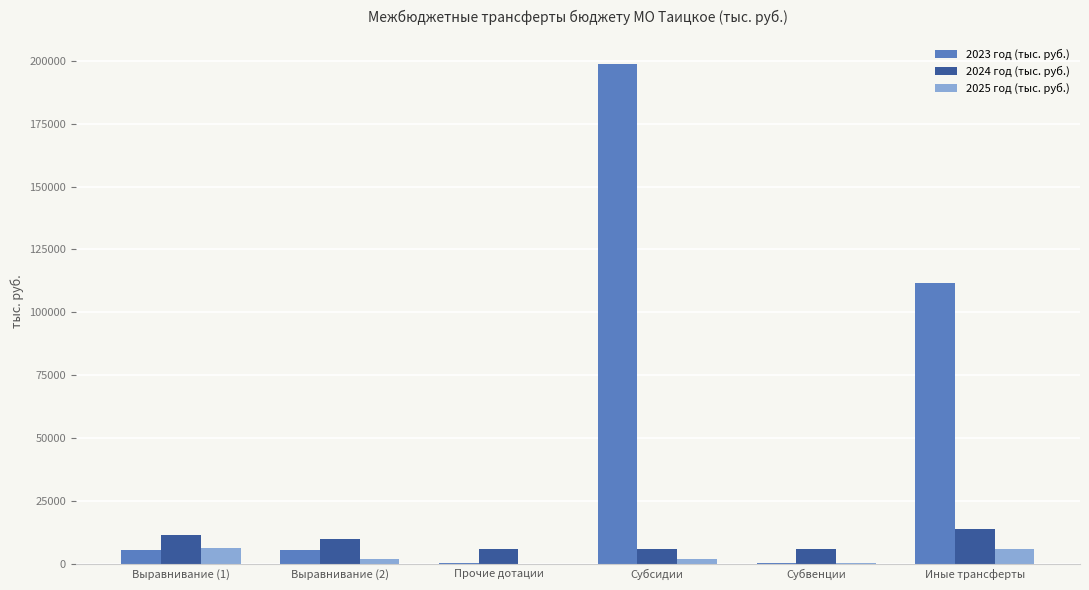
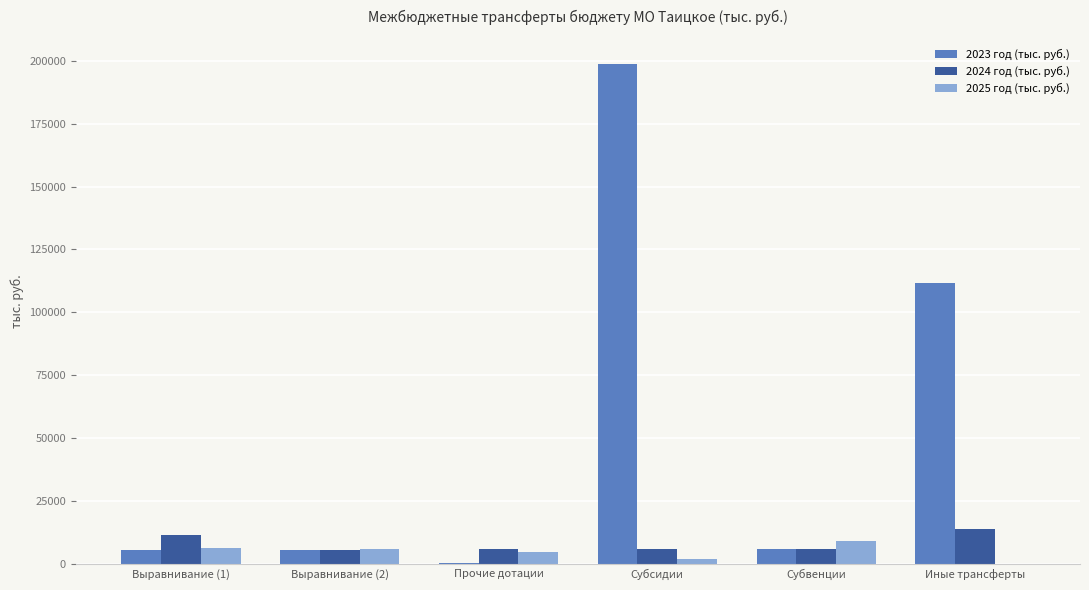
2024 год (тыс. руб.), Выравнивание (2): 10000 -> 6000
2025 год (тыс. руб.), Выравнивание (2): 2000 -> 6000
2025 год (тыс. руб.), Прочие дотации: 0 -> 5000
2023 год (тыс. руб.), Субвенции: 0 -> 6000
2025 год (тыс. руб.), Субвенции: 0 -> 9000
2025 год (тыс. руб.), Иные трансферты: 6000 -> 0
